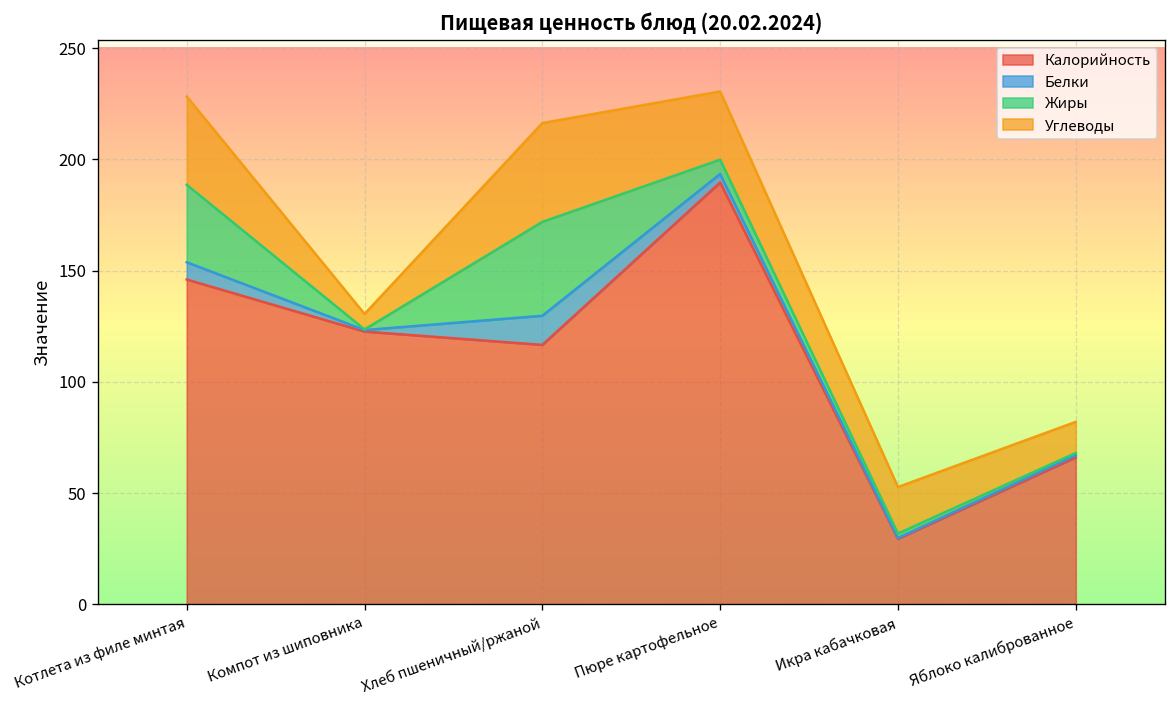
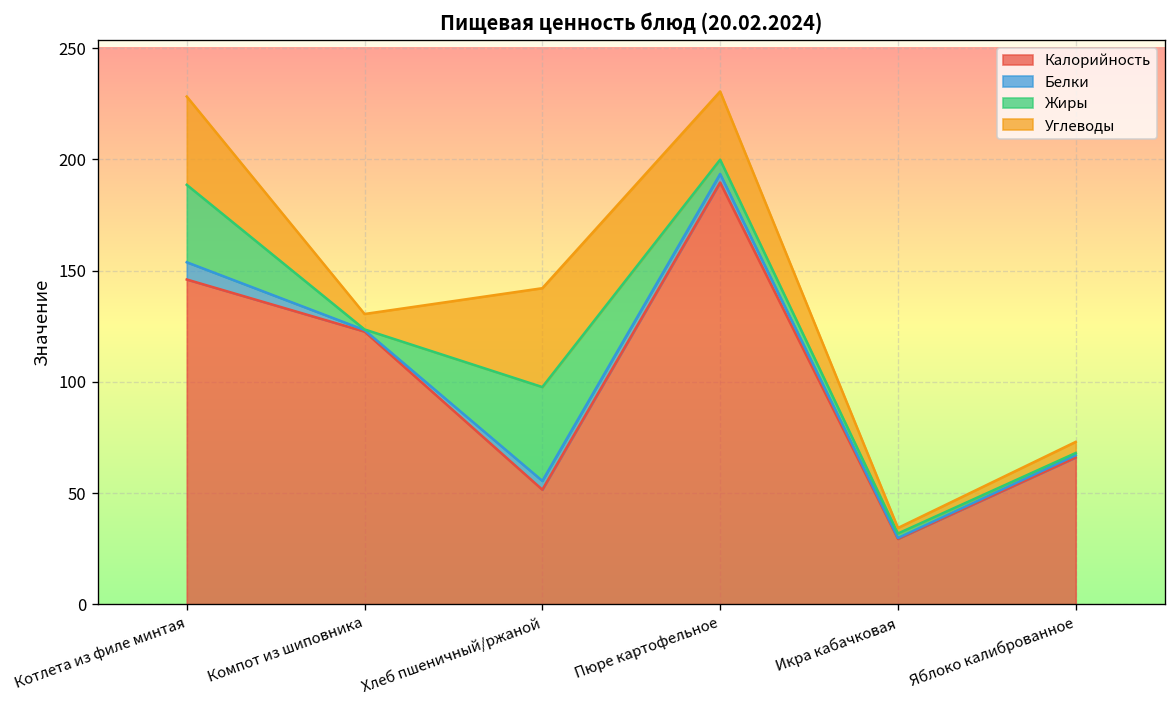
Калорийность, Хлеб пшеничный/ржаной: 117 -> 52
Белки, Хлеб пшеничный/ржаной: 13 -> 4
Углеводы, Икра кабачковая: 21 -> 3
Углеводы, Яблоко калиброванное: 14 -> 5
